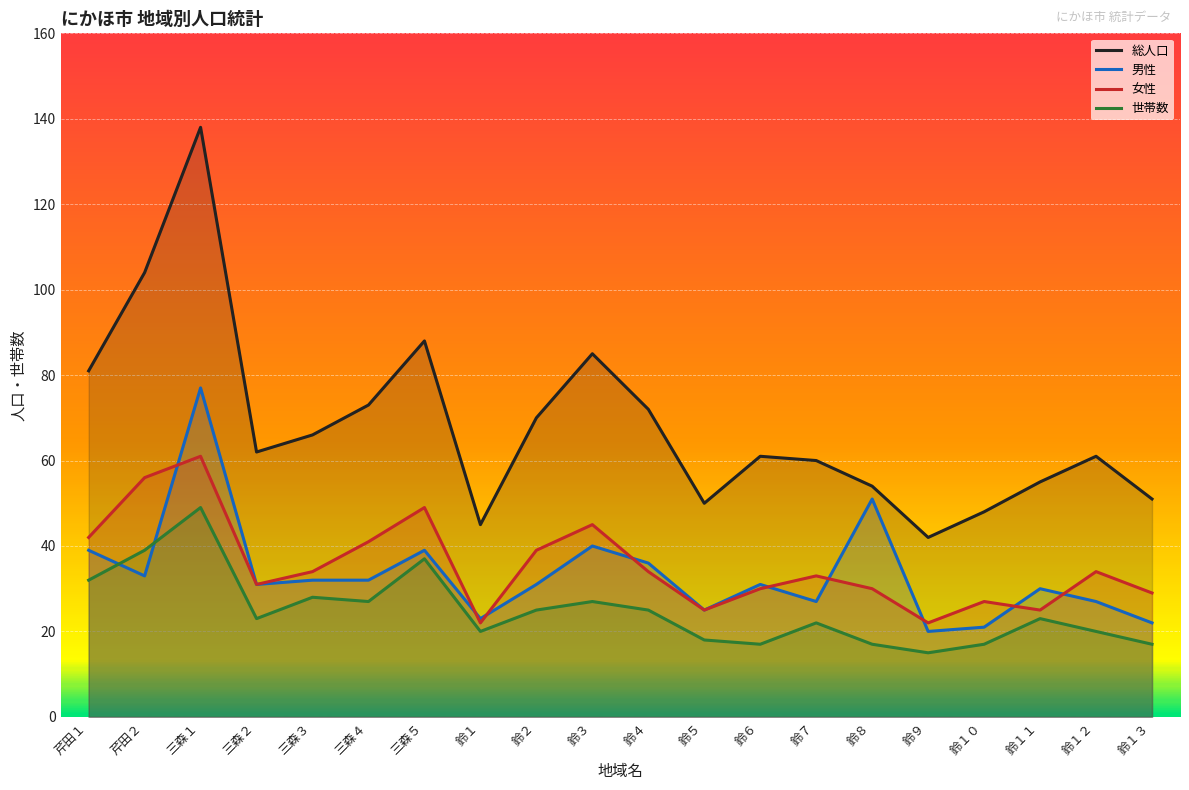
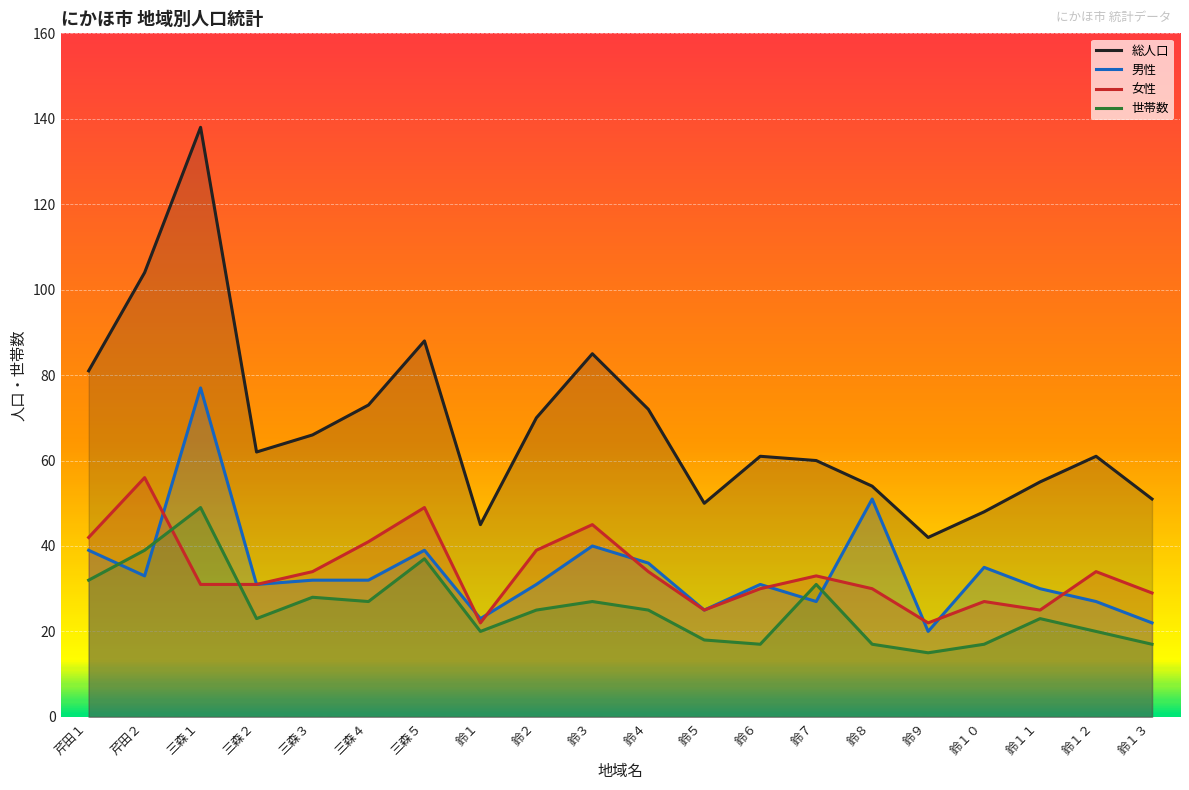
女性, 三森１: 61 -> 31
世帯数, 鈴７: 22 -> 31
男性, 鈴１０: 21 -> 35
